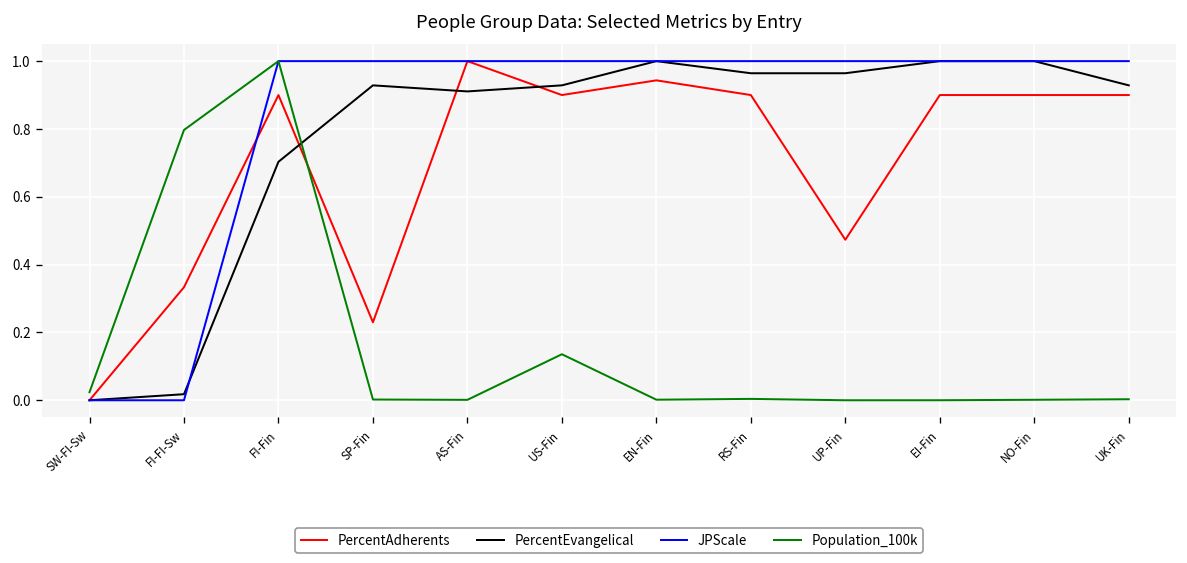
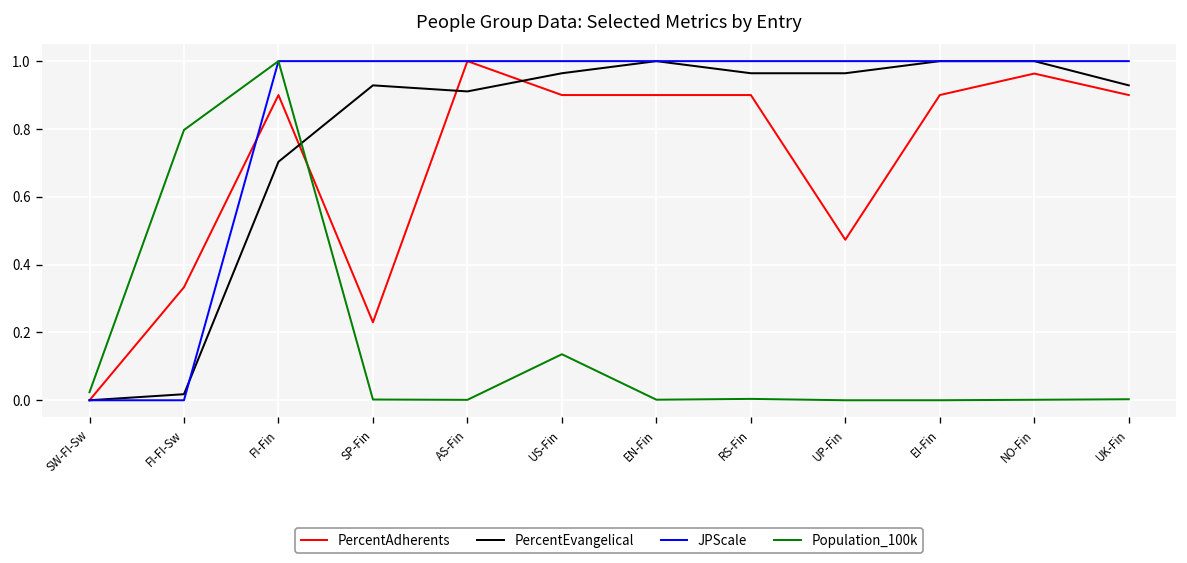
PercentEvangelical, US-Fin: 0.93 -> 0.96
PercentAdherents, EN-Fin: 0.94 -> 0.90
PercentAdherents, NO-Fin: 0.90 -> 0.96
